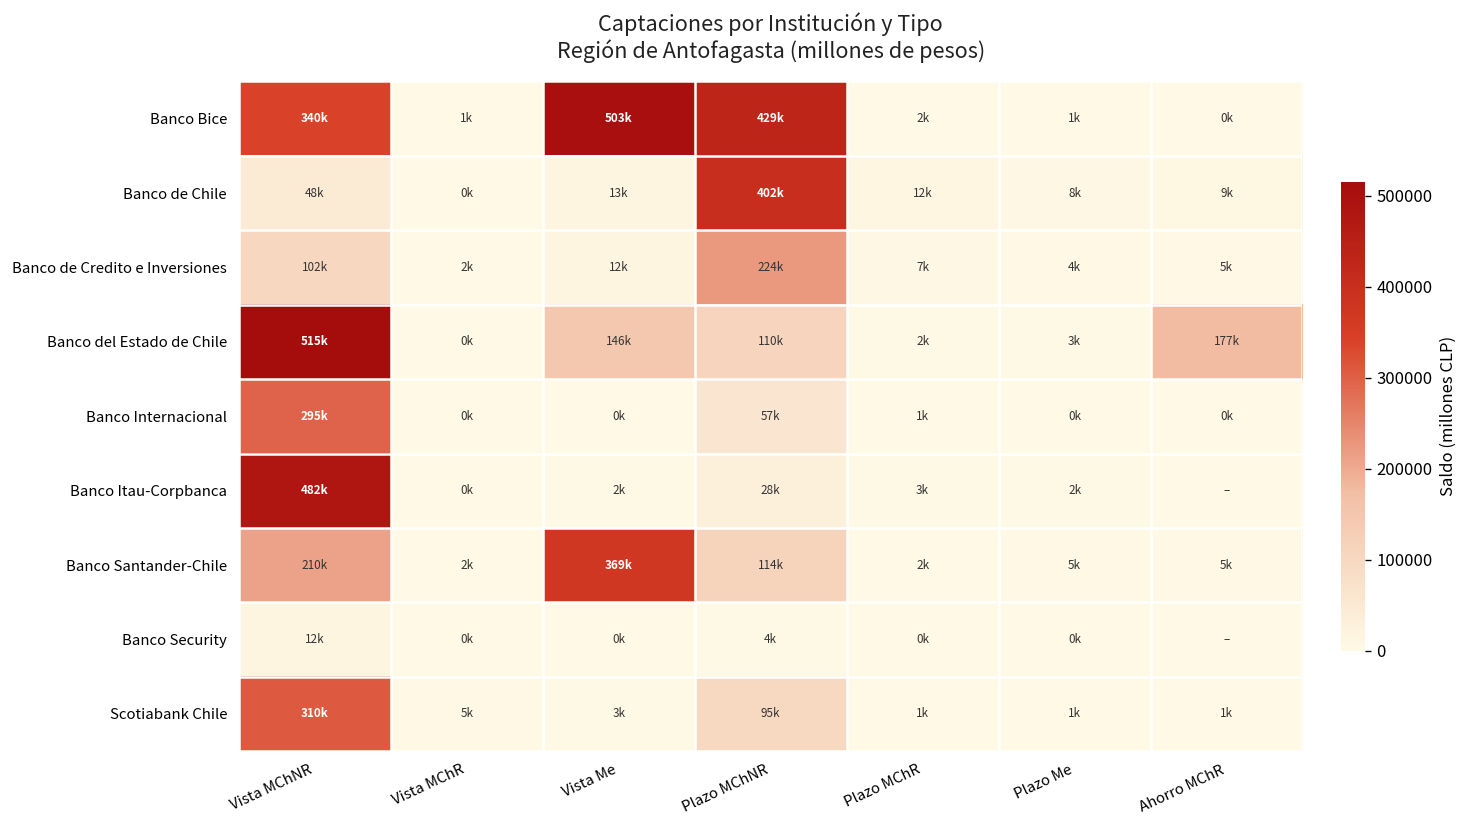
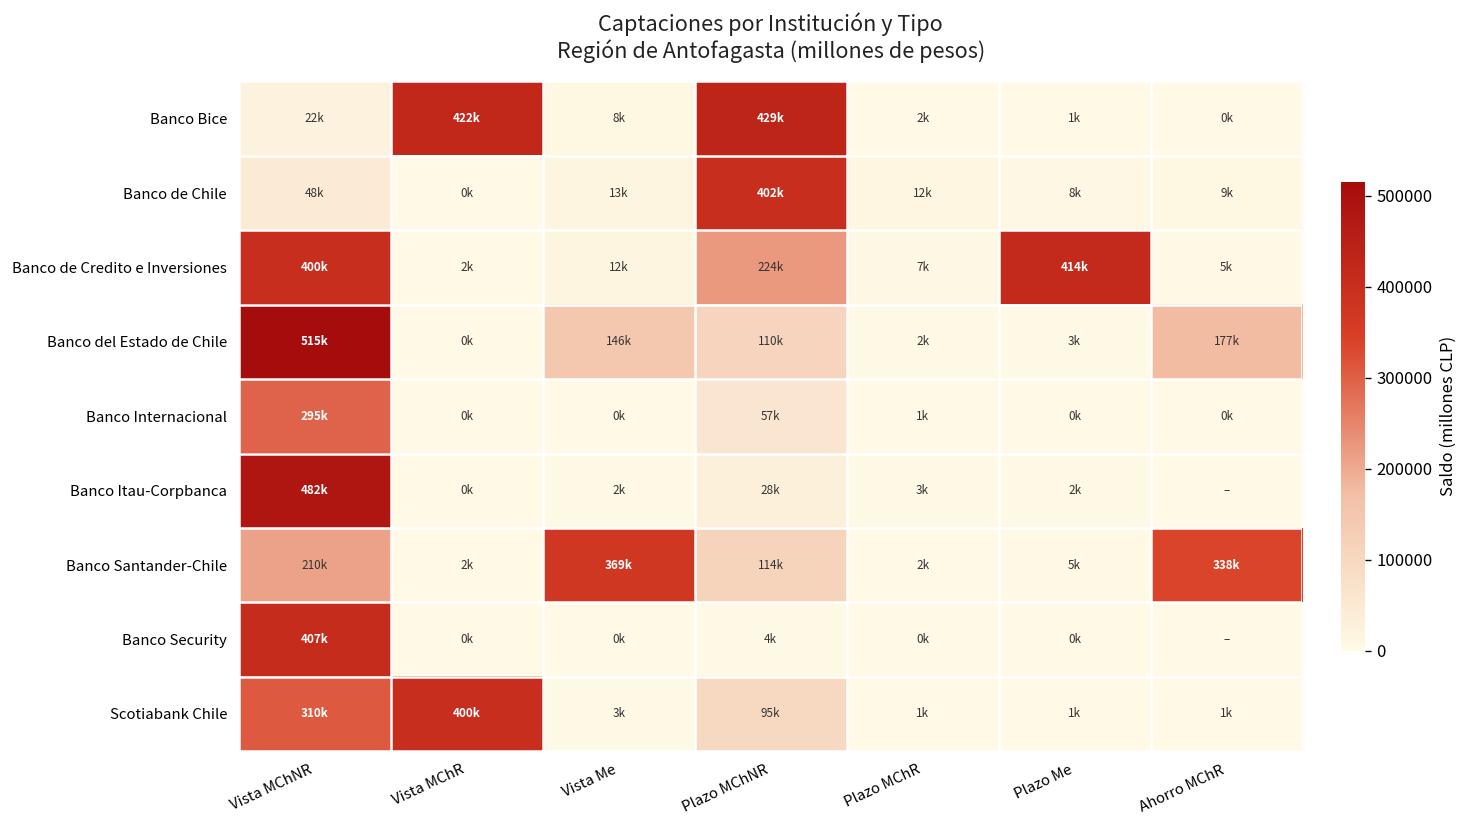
Banco Bice, Vista MChNR: 340k -> 22k
Banco Bice, Vista MChR: 1k -> 422k
Banco Bice, Vista Me: 503k -> 8k
Banco de Credito e Inversiones, Vista MChNR: 102k -> 400k
Banco de Credito e Inversiones, Plazo Me: 4k -> 414k
Banco Santander-Chile, Ahorro MChR: 5k -> 338k
Banco Security, Vista MChNR: 12k -> 407k
Scotiabank Chile, Vista MChR: 5k -> 400k
